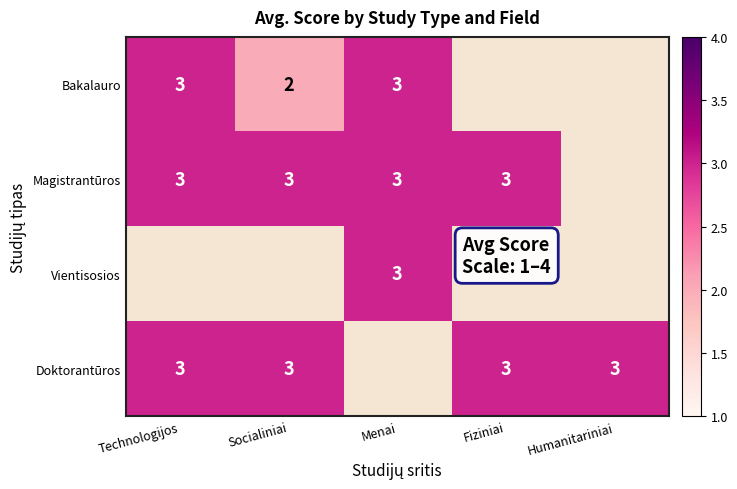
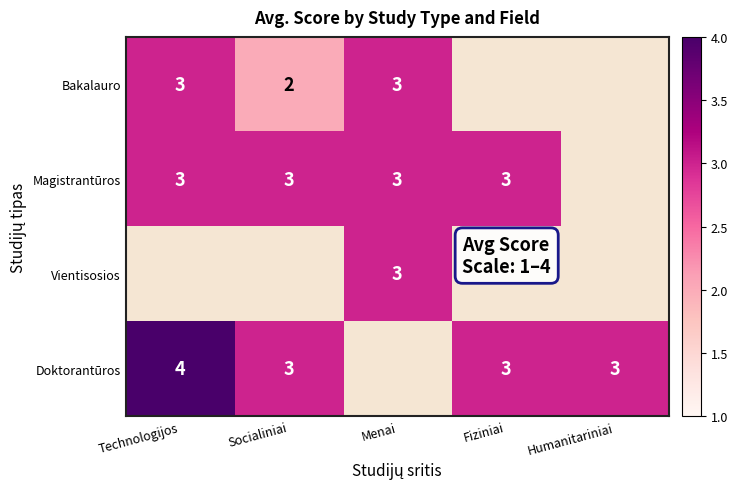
Doktorantūros, Technologijos: 3 -> 4
